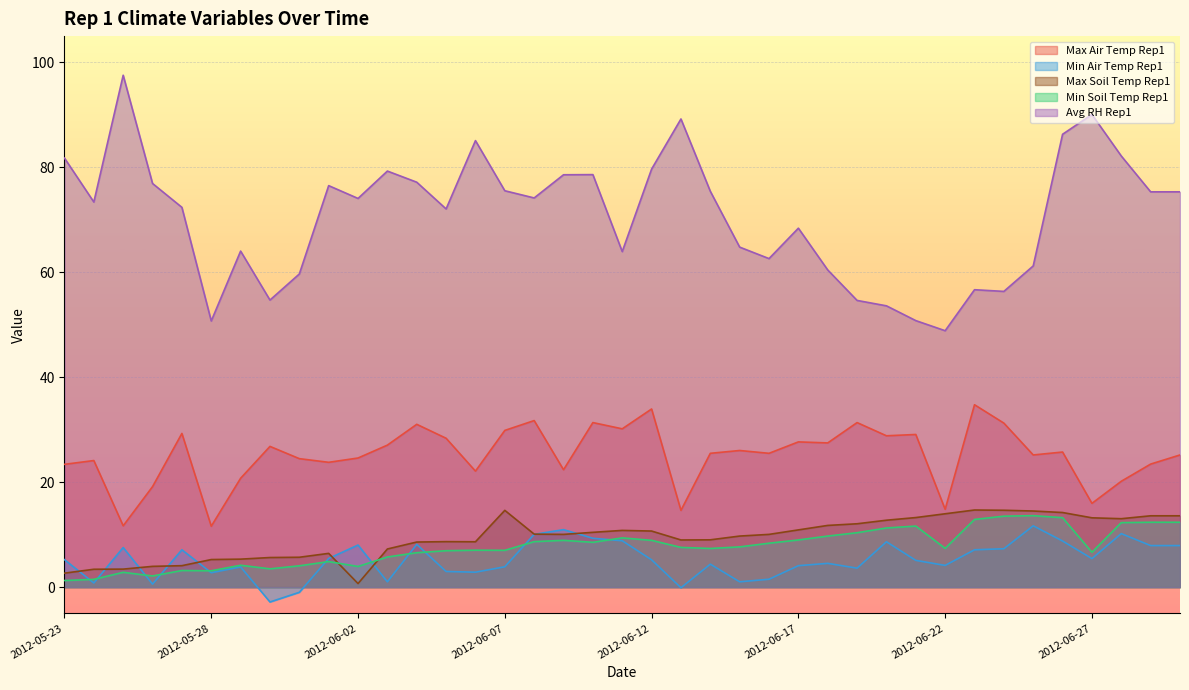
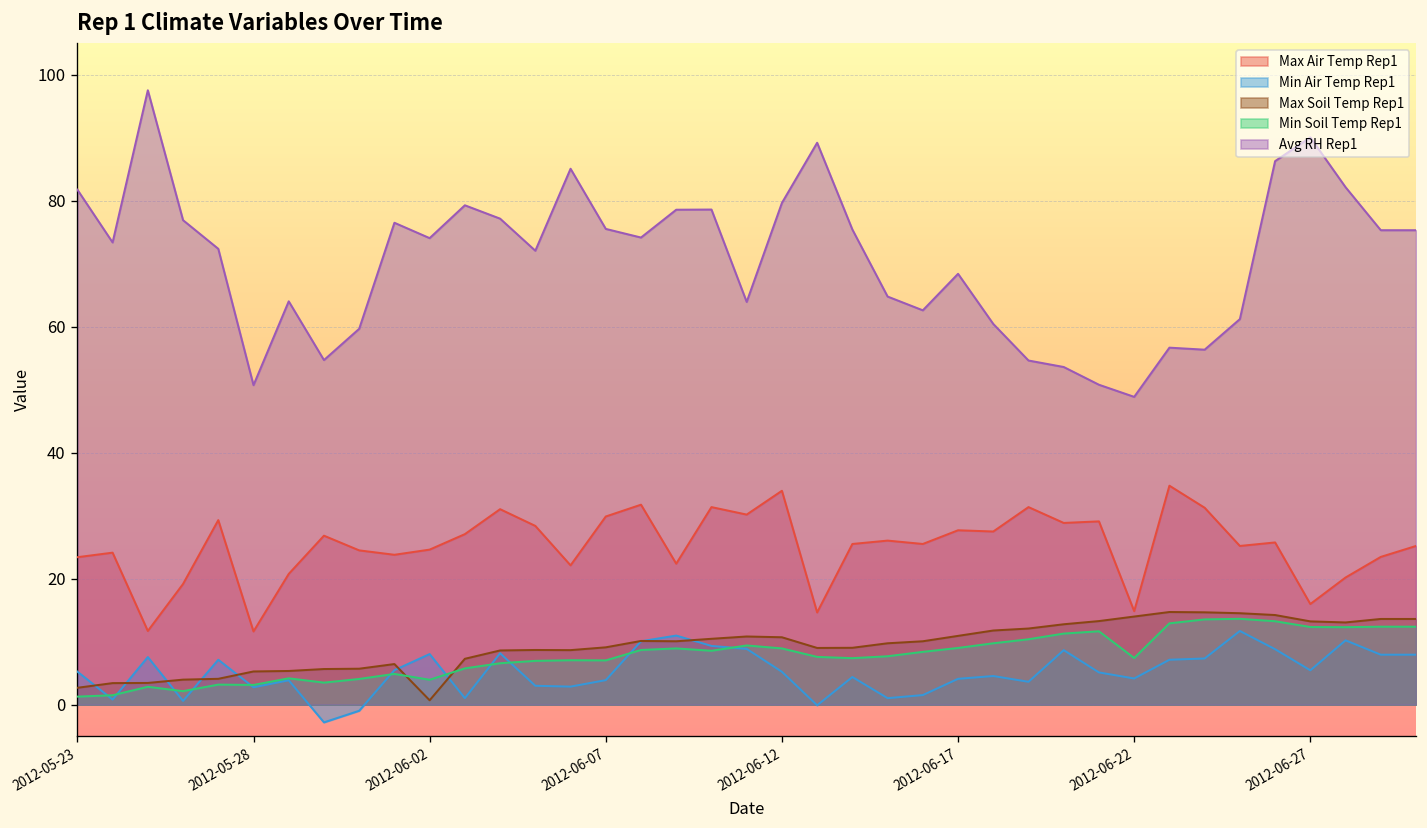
Max Soil Temp Rep1, 2012-06-07: 15 -> 9
Min Soil Temp Rep1, 2012-06-27: 7 -> 12
